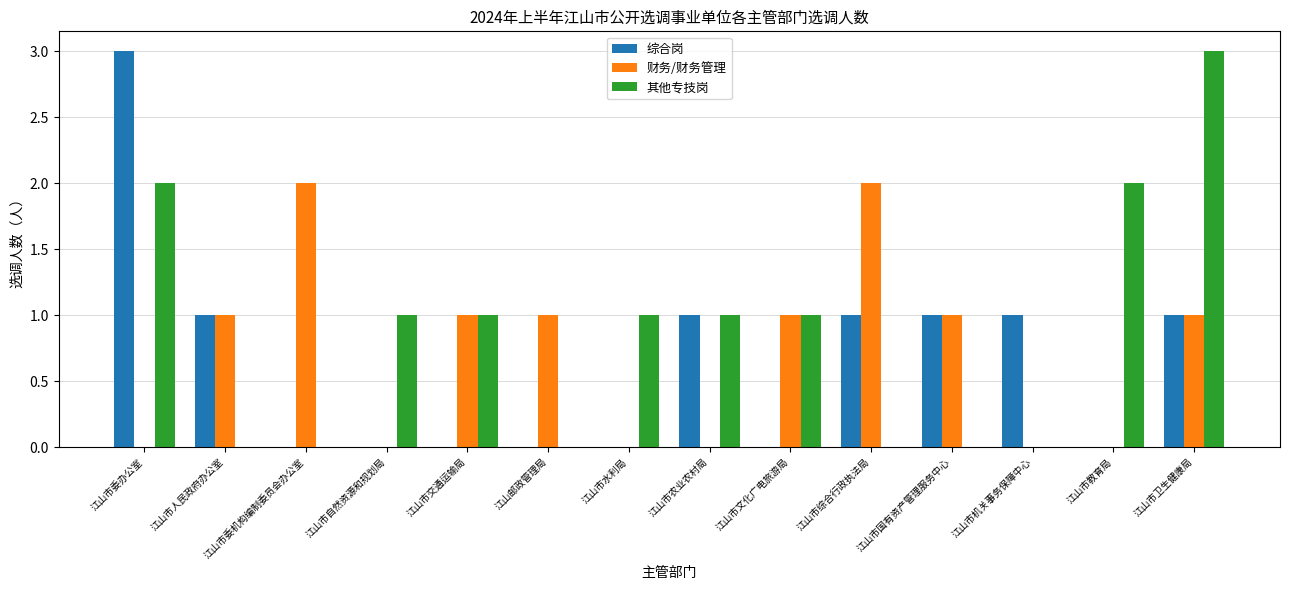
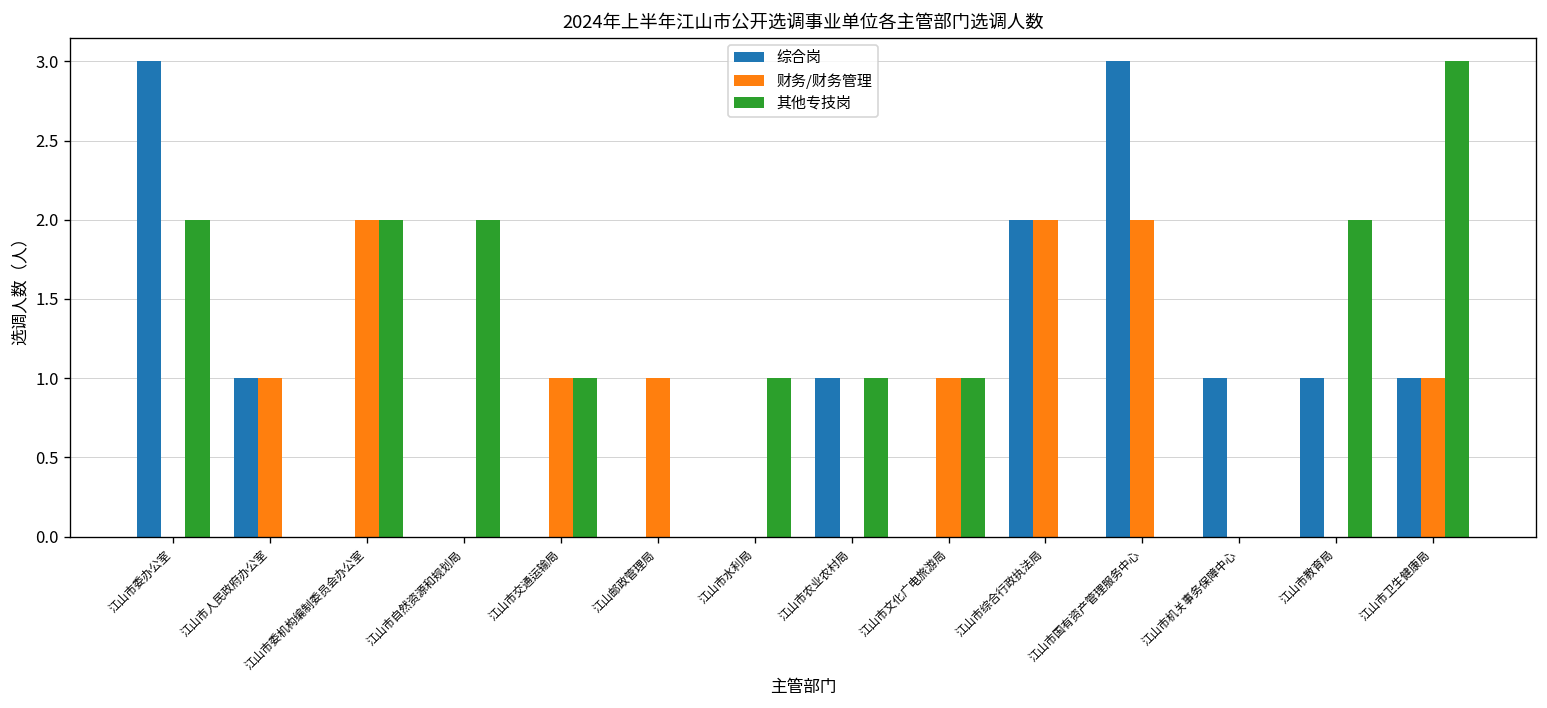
其他专技岗, 江山市委机构编制委员会办公室: 0 -> 2
其他专技岗, 江山市自然资源和规划局: 1 -> 2
综合岗, 江山市综合行政执法局: 1 -> 2
综合岗, 江山市国有资产管理服务中心: 1 -> 3
财务/财务管理, 江山市国有资产管理服务中心: 1 -> 2
综合岗, 江山市教育局: 0 -> 1
